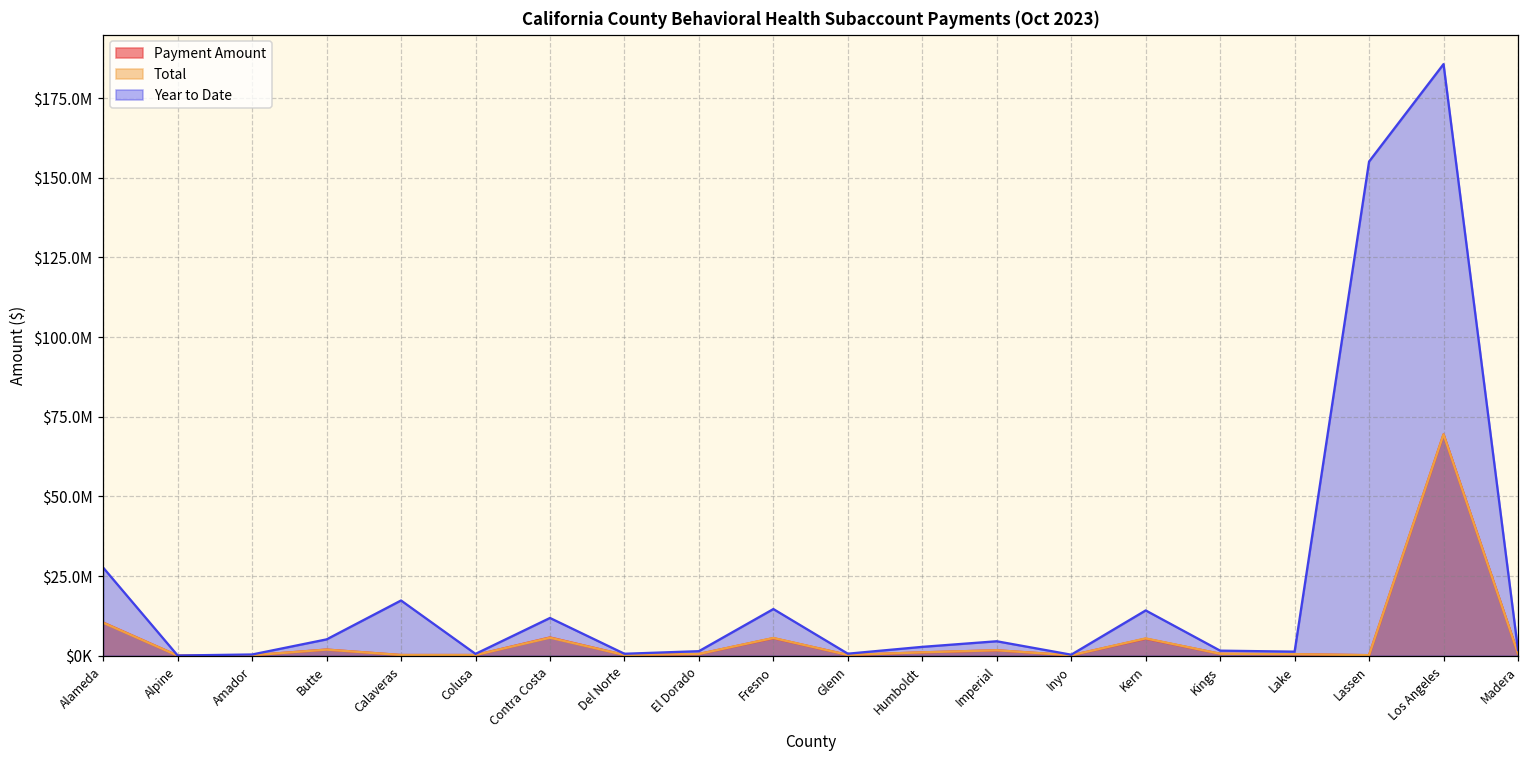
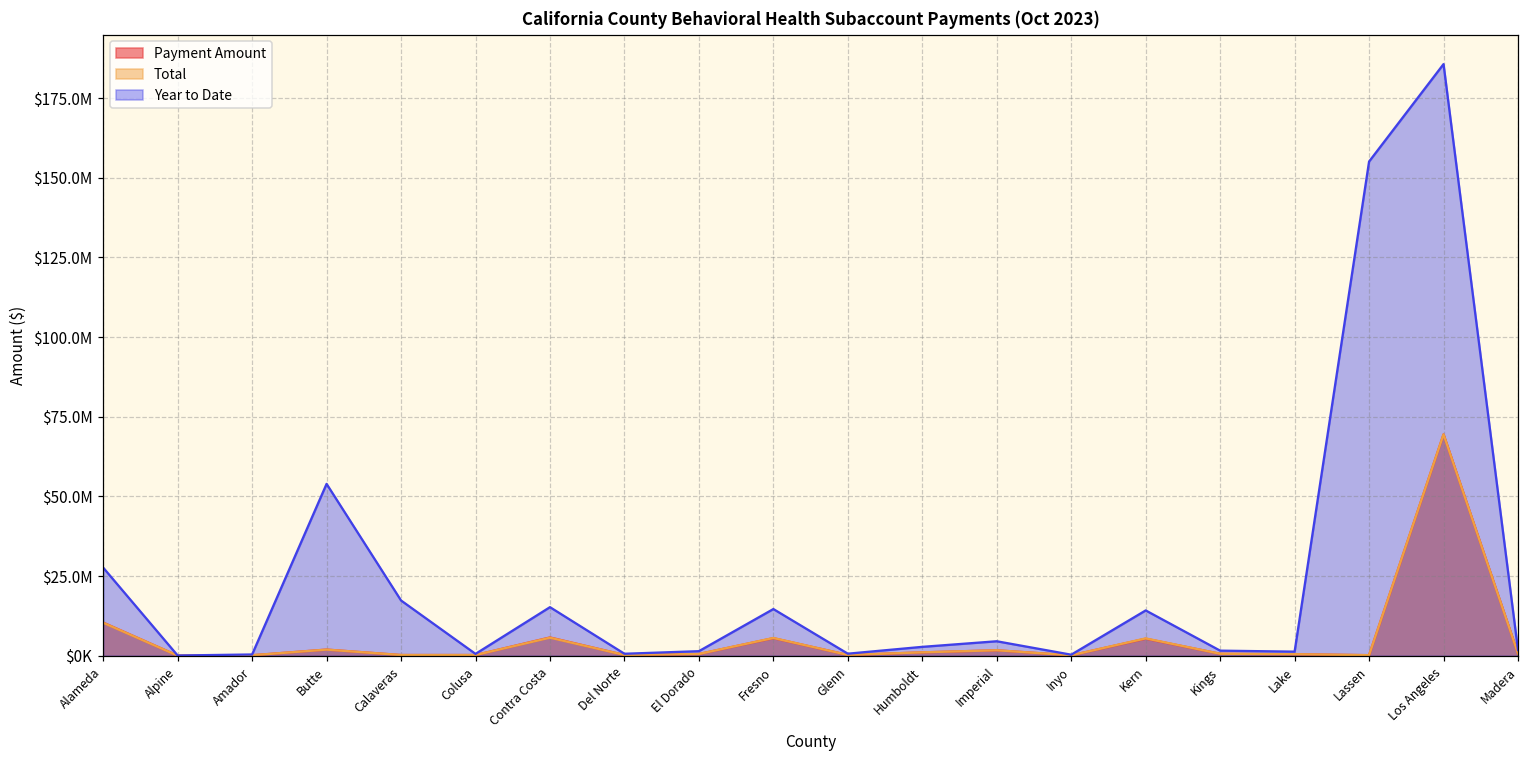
Year to Date, Butte: $5000000 -> $54000000
Year to Date, Contra Costa: $12000000 -> $15000000
